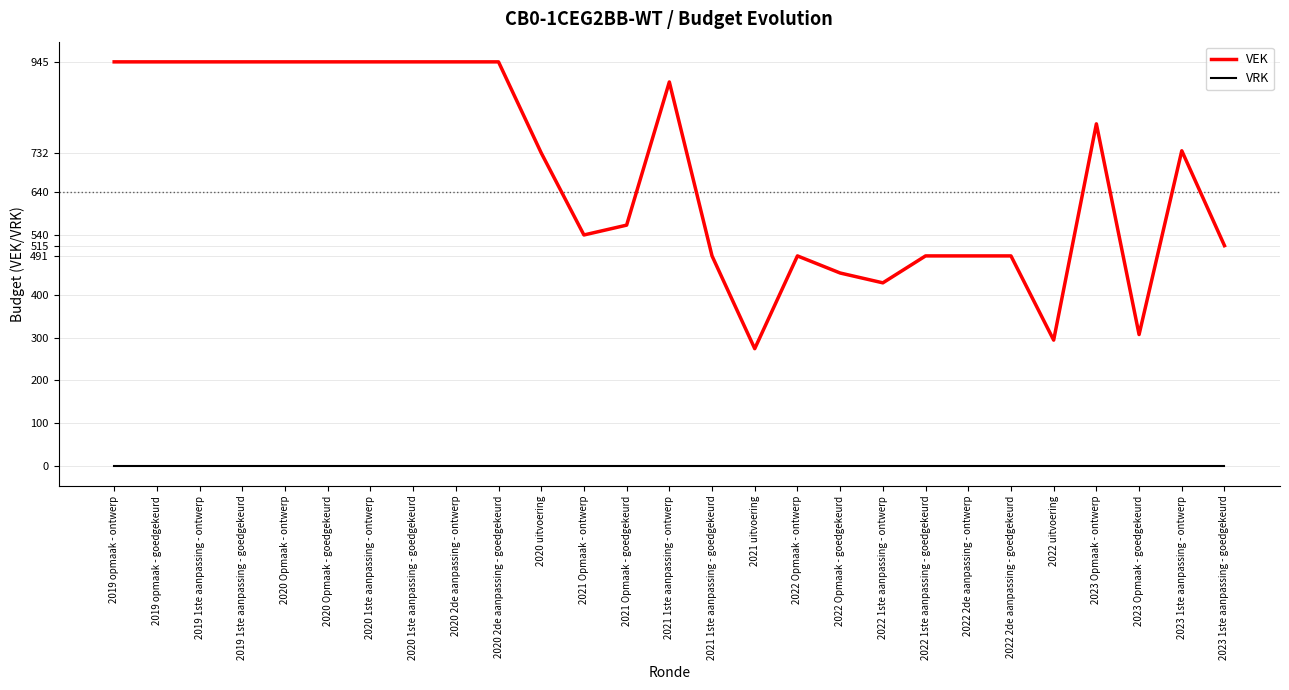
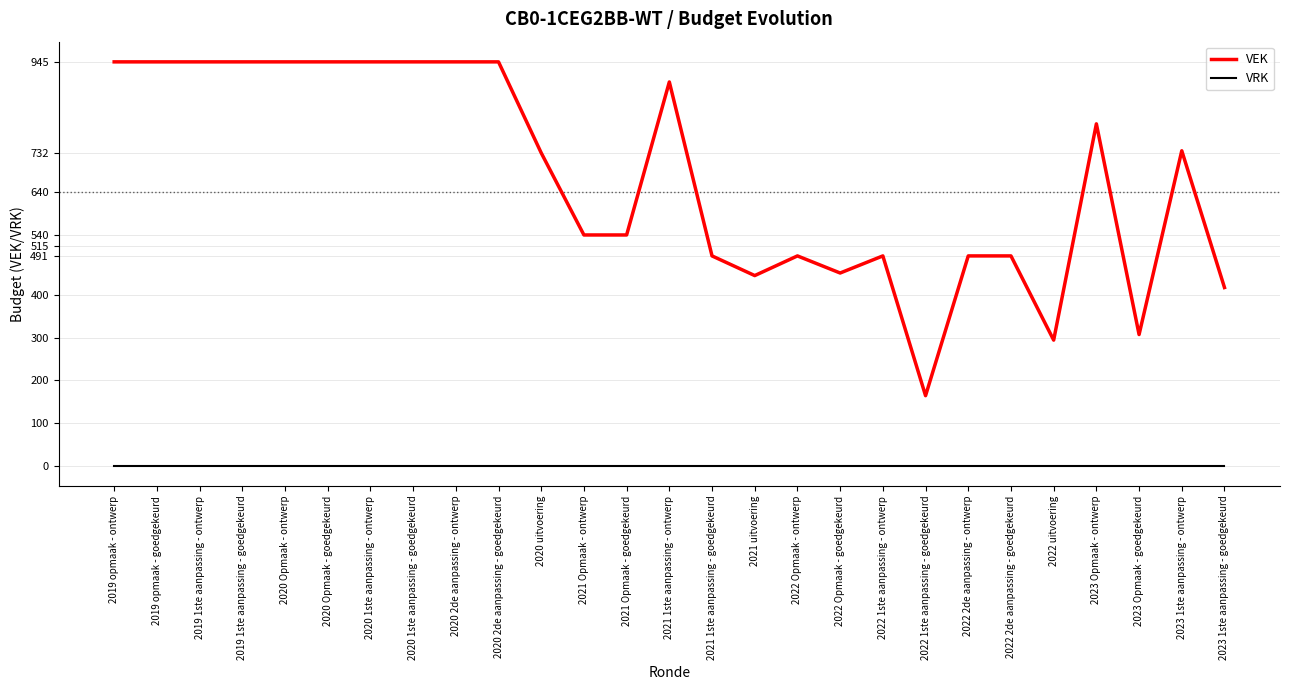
VEK, 2021 Opmaak - goedgekeurd: 560 -> 540
VEK, 2021 uitvoering: 270 -> 450
VEK, 2022 1ste aanpassing - ontwerp: 430 -> 490
VEK, 2022 1ste aanpassing - goedgekeurd: 490 -> 160
VEK, 2023 1ste aanpassing - goedgekeurd: 520 -> 420
